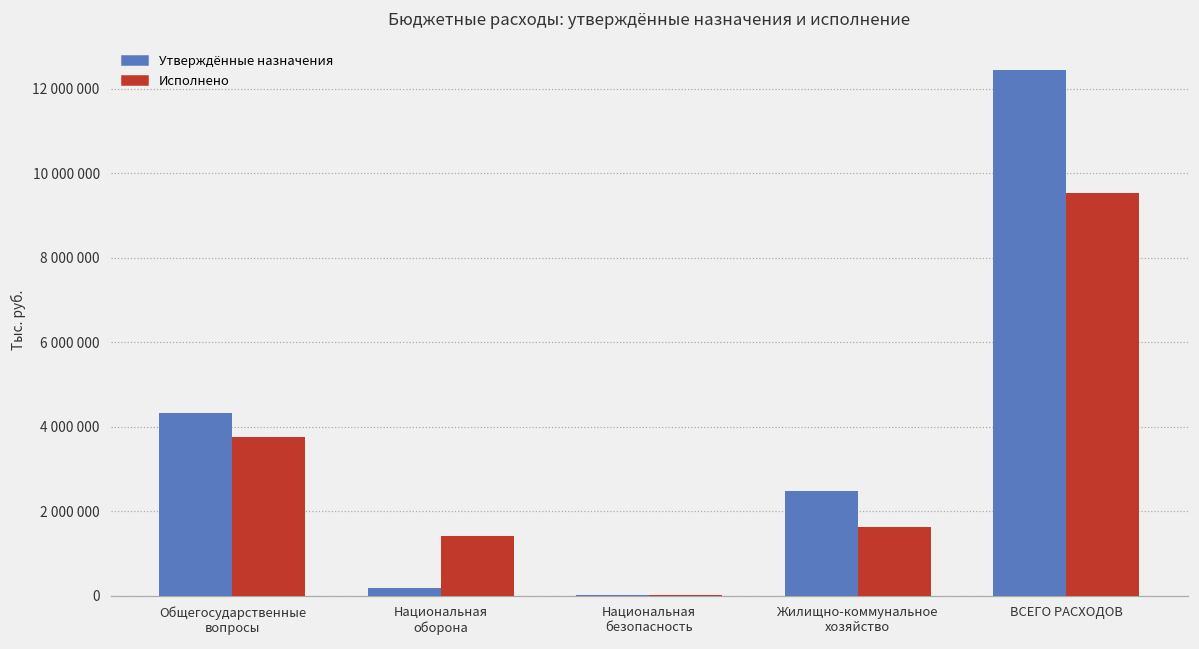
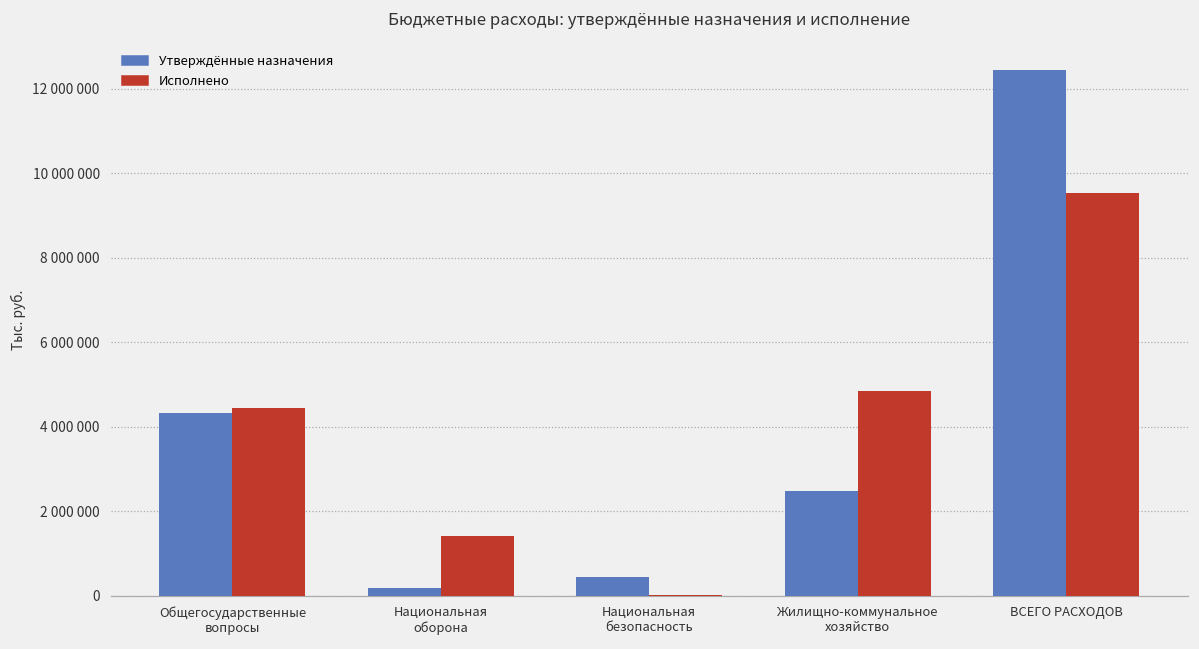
Исполнено, Общегосударственные вопросы: 3800000 -> 4400000
Утверждённые назначения, Национальная безопасность: 0 -> 400000
Исполнено, Жилищно-коммунальное хозяйство: 1600000 -> 4900000
